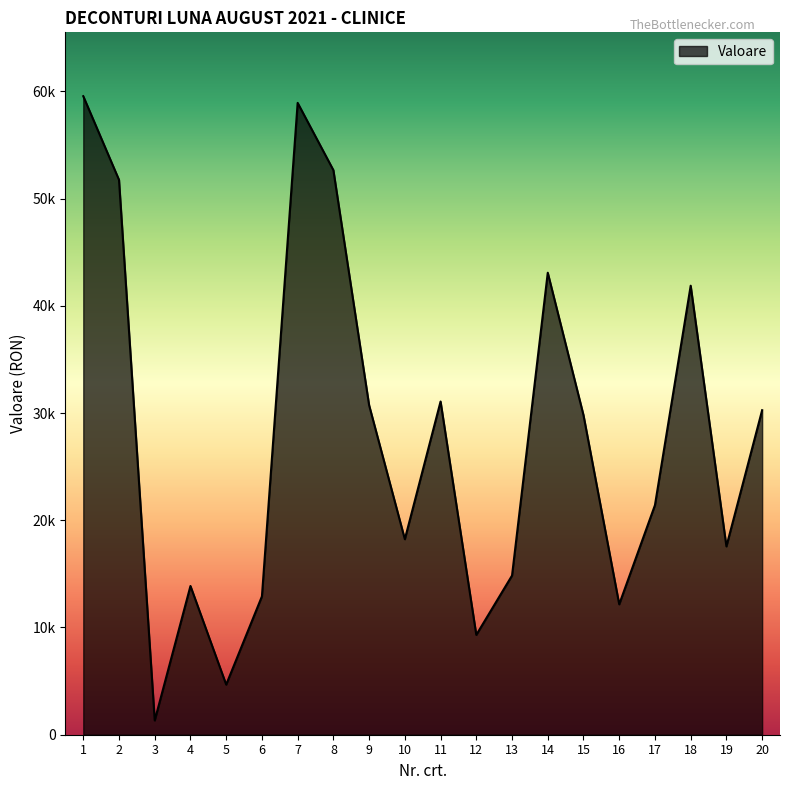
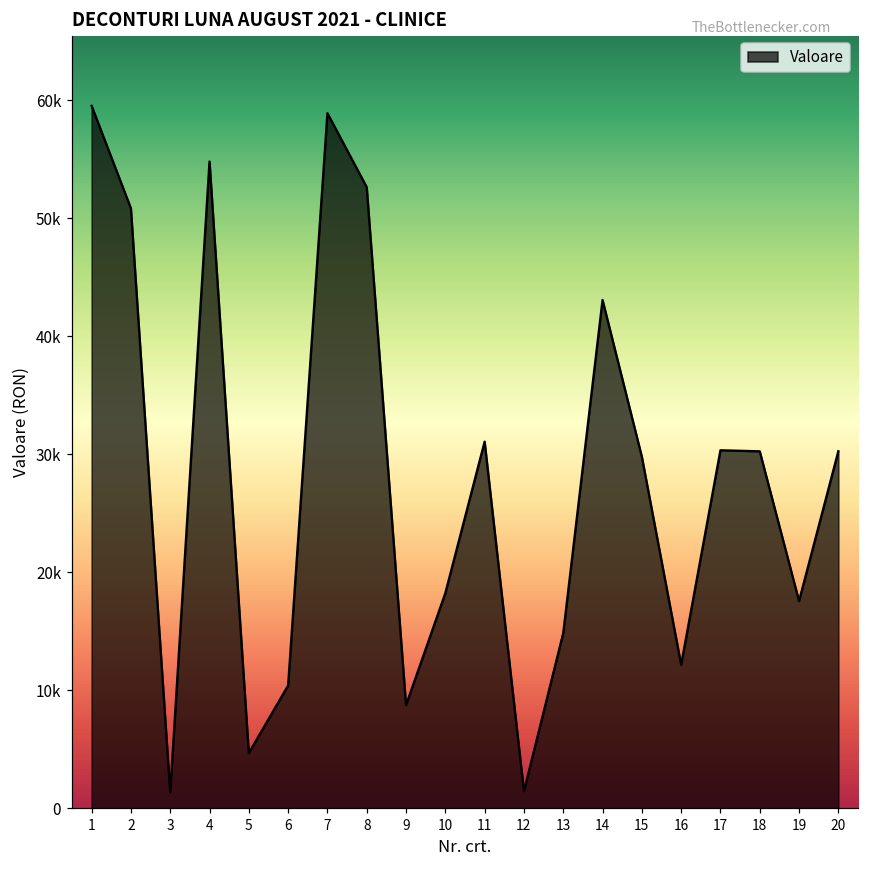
2: 51700 -> 50900
4: 13900 -> 54800
6: 12900 -> 10400
9: 30700 -> 8700
12: 9300 -> 1400
17: 21400 -> 30300
18: 41900 -> 30300
